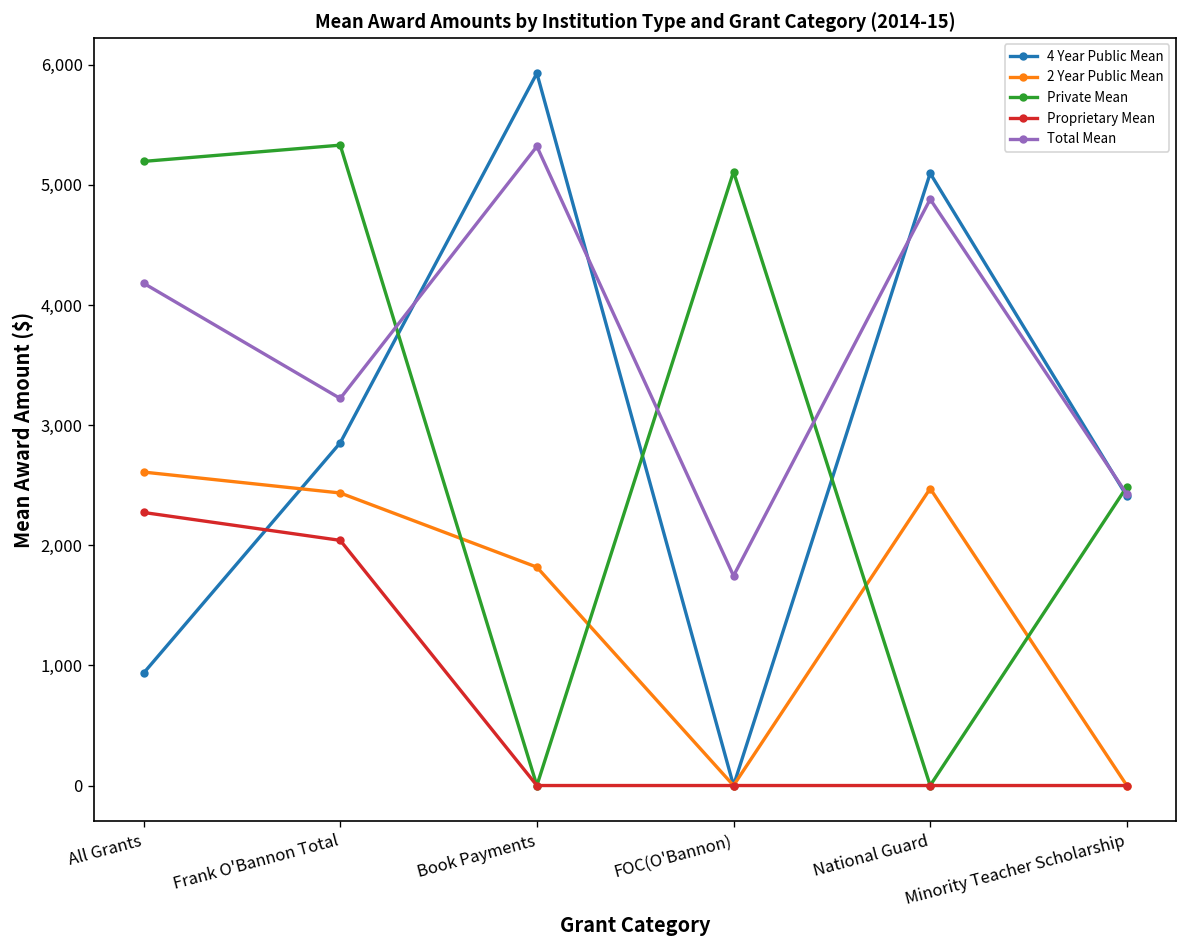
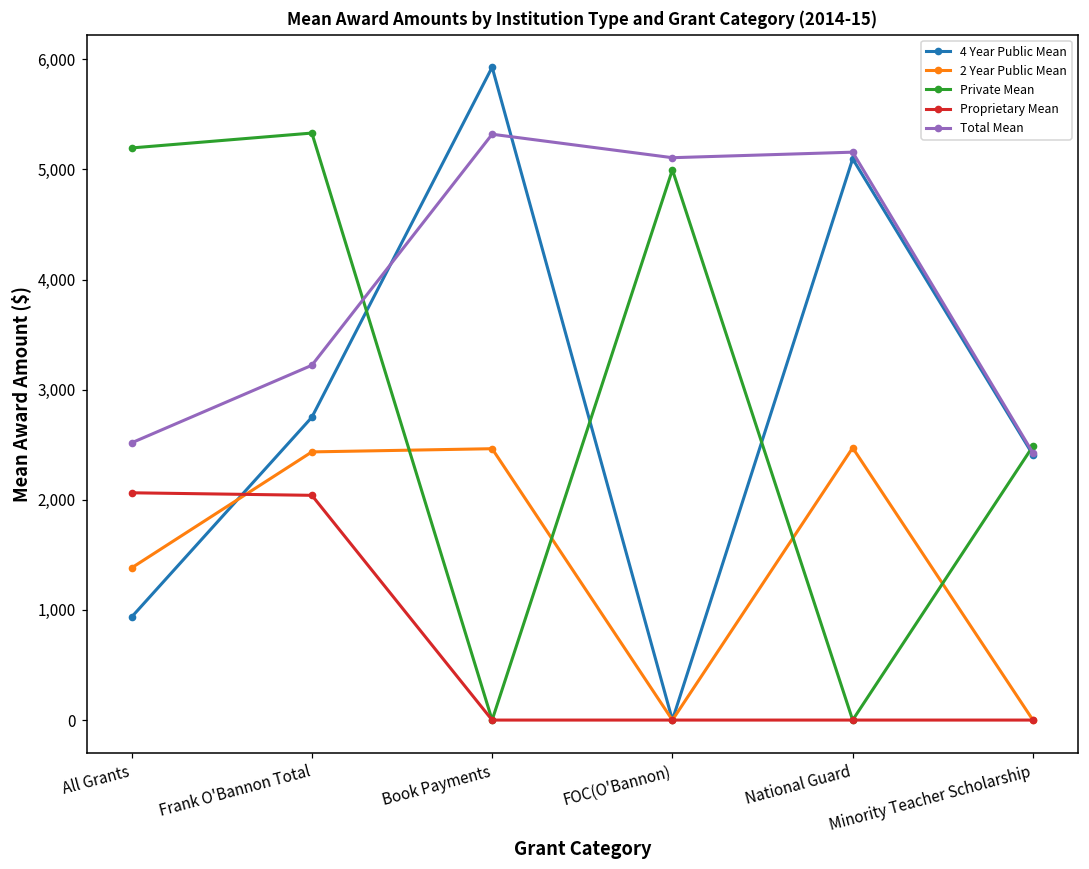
2 Year Public Mean, All Grants: 2,610 -> 1,380
Proprietary Mean, All Grants: 2,270 -> 2,060
Total Mean, All Grants: 4,180 -> 2,520
4 Year Public Mean, Frank O'Bannon Total: 2,850 -> 2,750
2 Year Public Mean, Book Payments: 1,820 -> 2,460
Private Mean, FOC(O'Bannon): 5,110 -> 5,000
Total Mean, FOC(O'Bannon): 1,750 -> 5,110
Total Mean, National Guard: 4,880 -> 5,160
